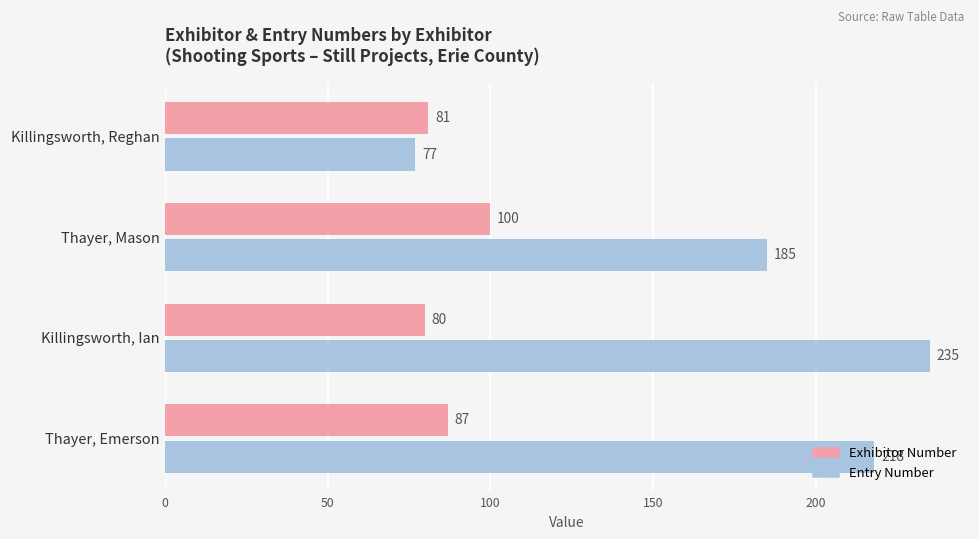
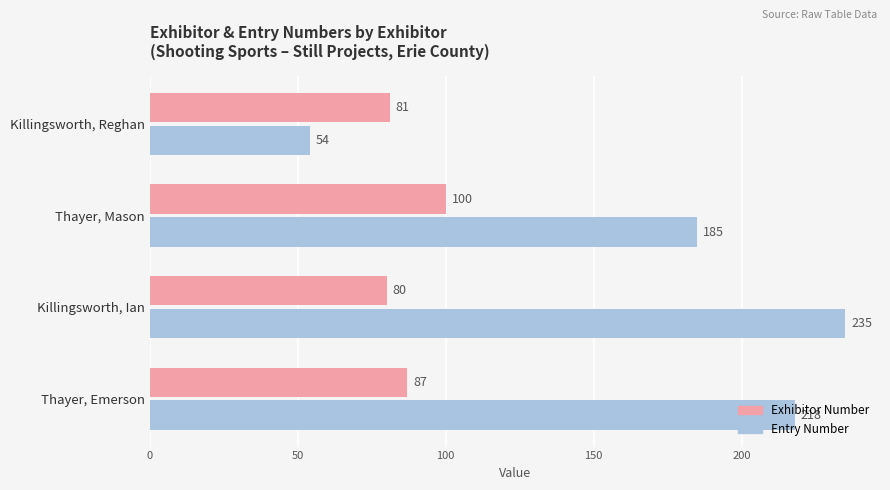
Entry Number, Killingsworth, Reghan: 77 -> 54
